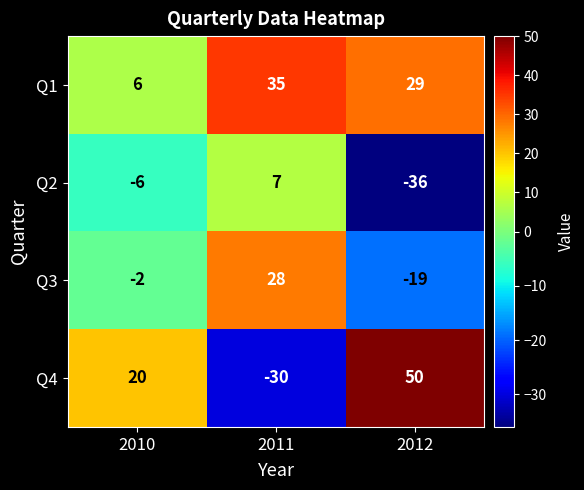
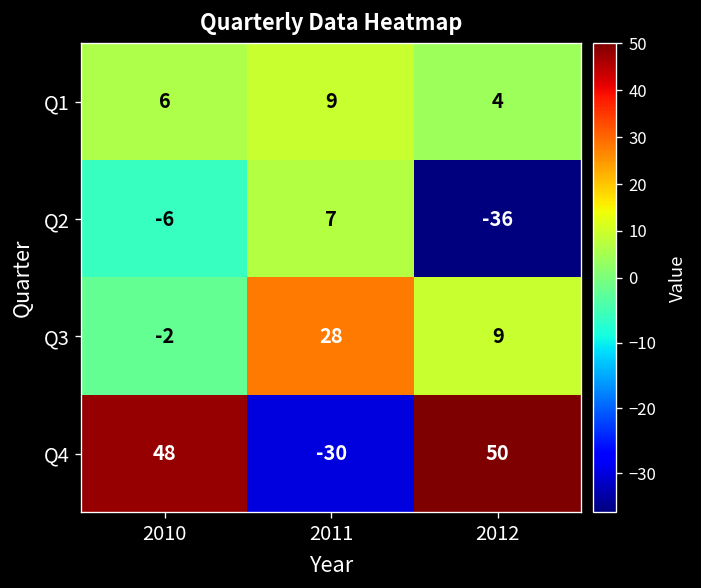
Q1, 2011: 35 -> 9
Q1, 2012: 29 -> 4
Q3, 2012: -19 -> 9
Q4, 2010: 20 -> 48
